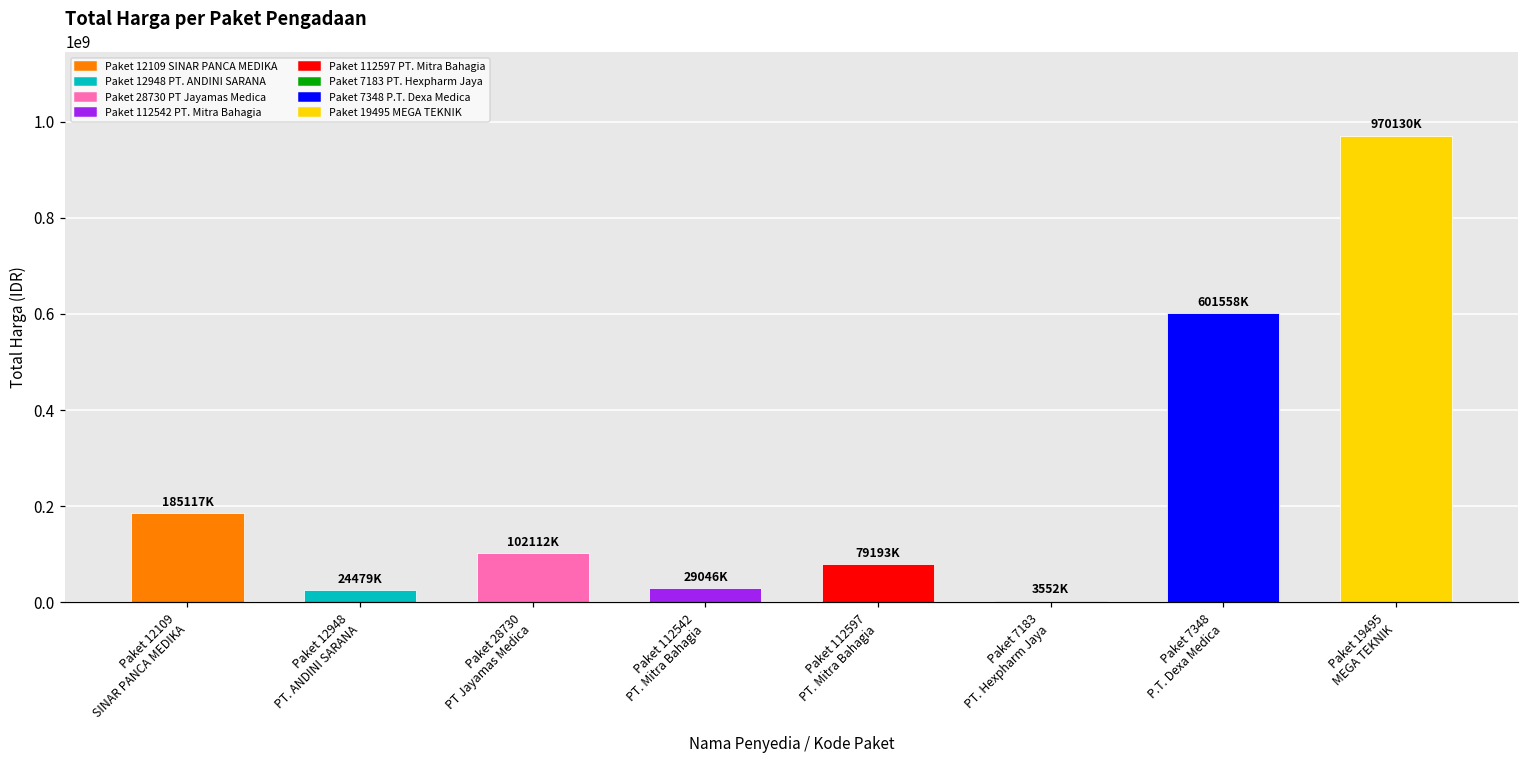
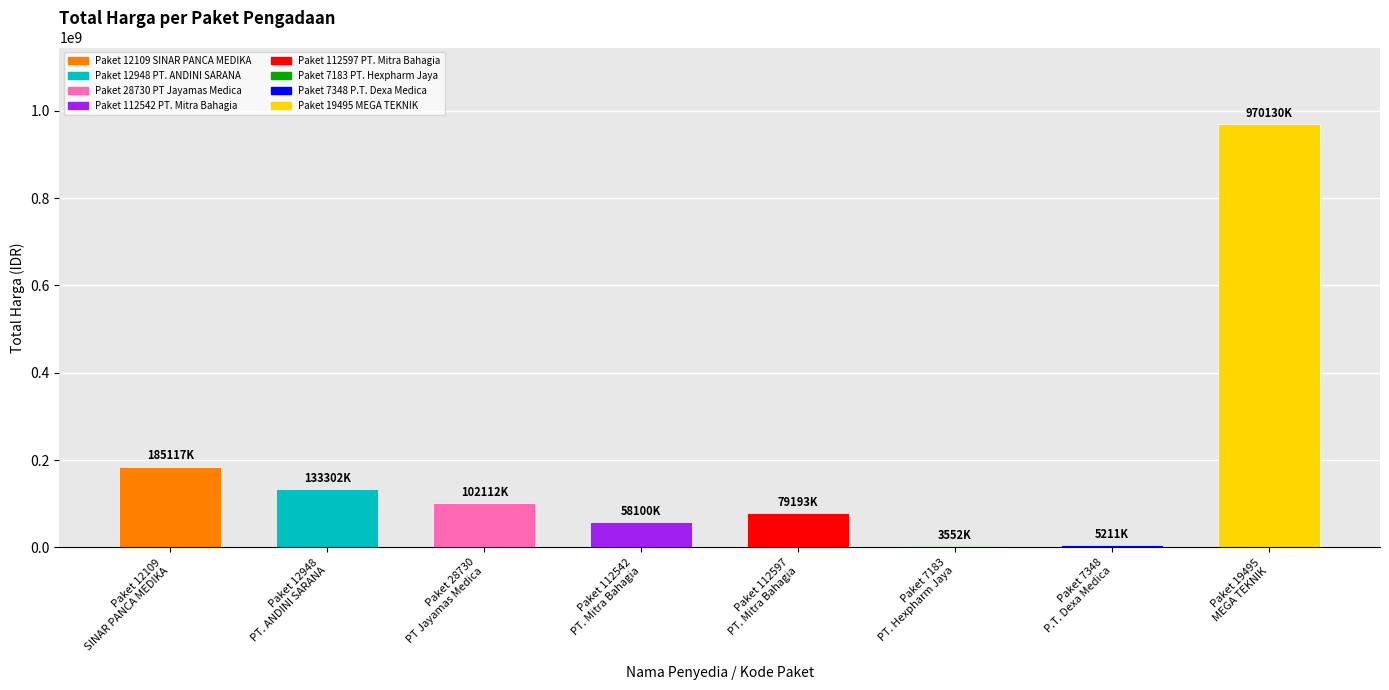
Paket 12948 PT. ANDINI SARANA: 24479K -> 133302K
Paket 112542 PT. Mitra Bahagia: 29046K -> 58100K
Paket 7348 P.T. Dexa Medica: 601558K -> 5211K
